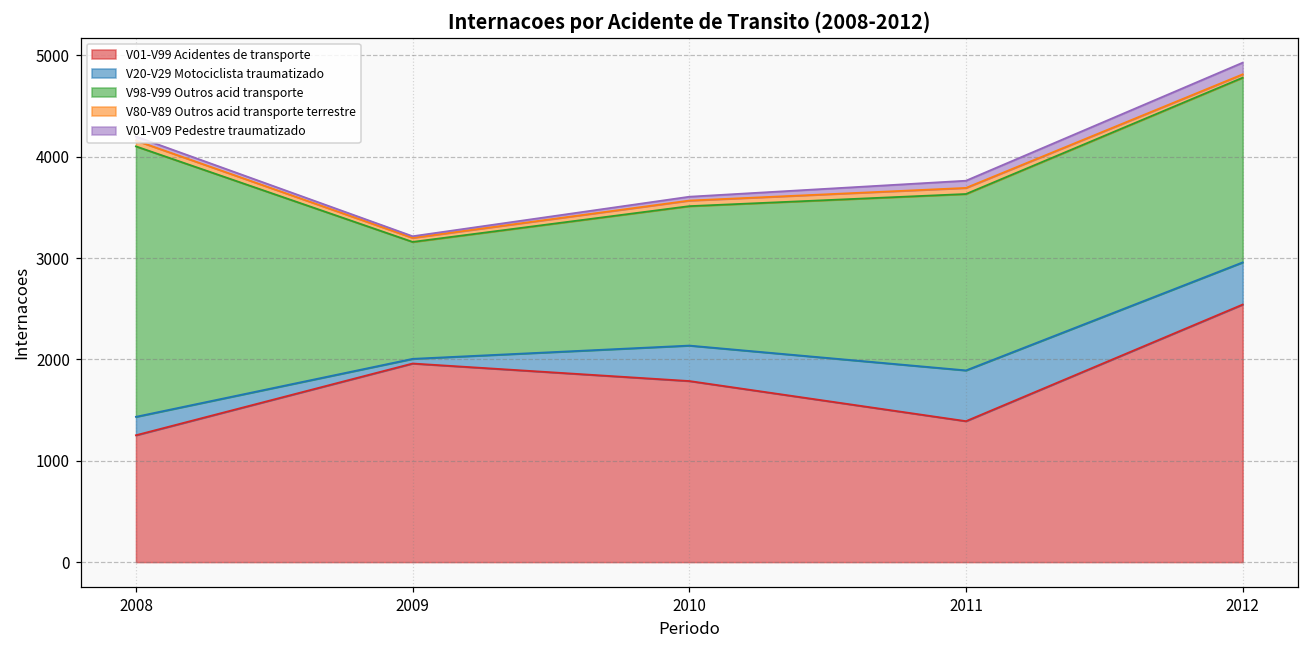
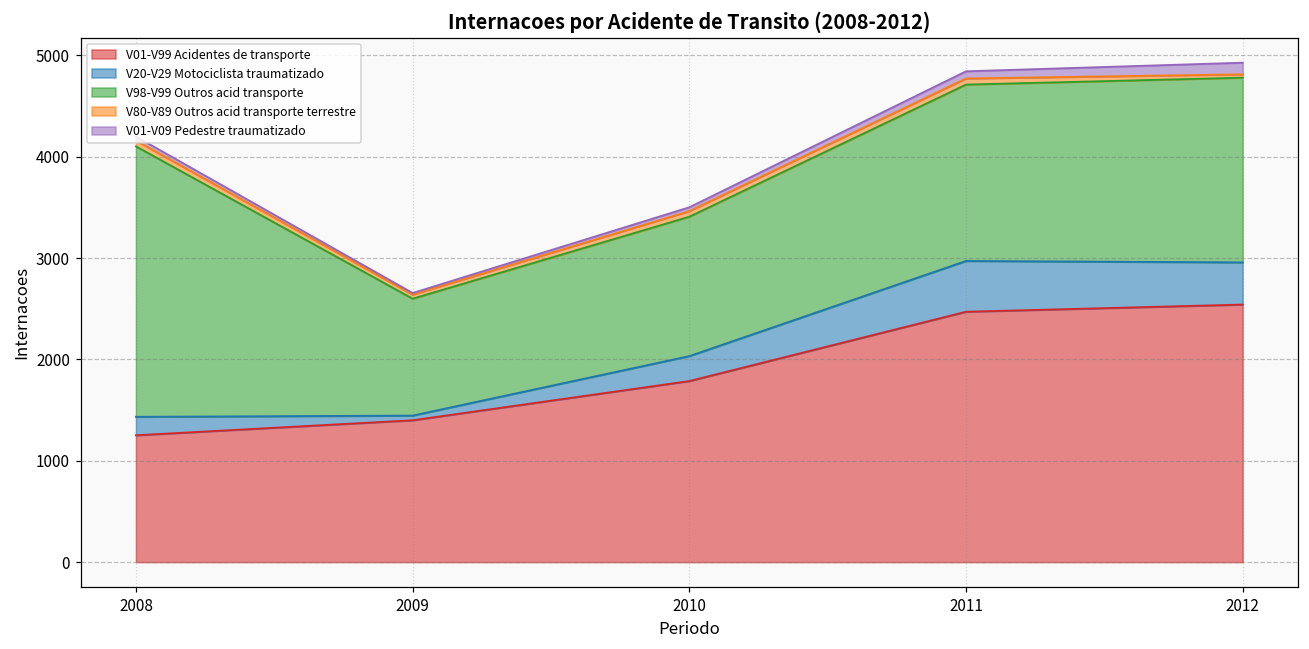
V01-V99 Acidentes de transporte, 2009: 2000 -> 1400
V20-V29 Motociclista traumatizado, 2010: 400 -> 200
V01-V99 Acidentes de transporte, 2011: 1400 -> 2500
